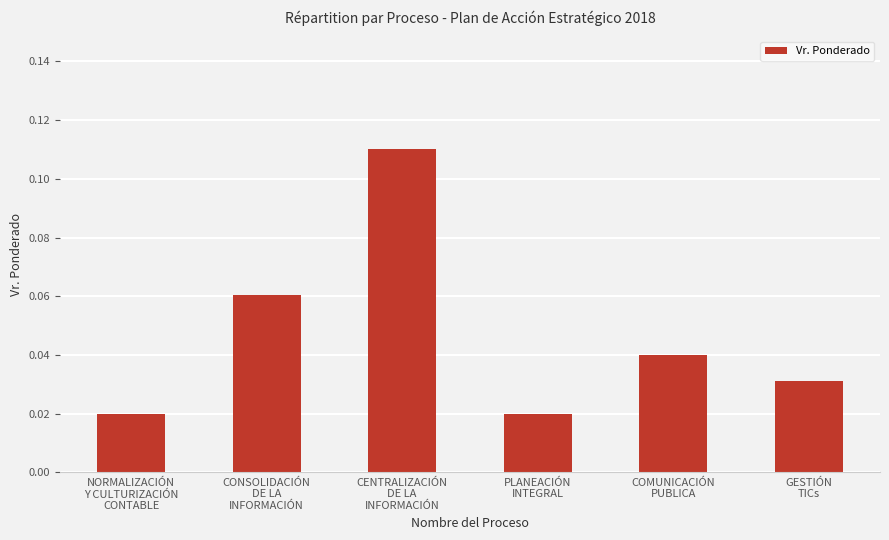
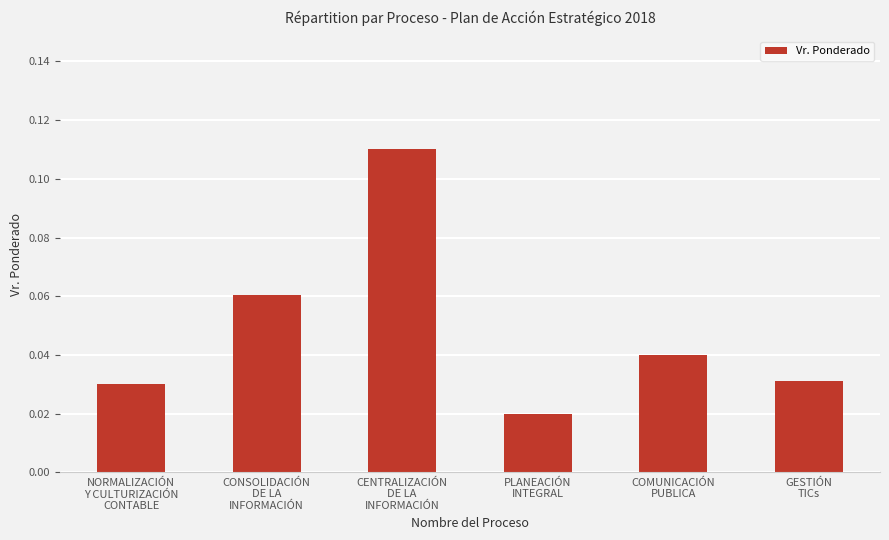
NORMALIZACIÓN Y CULTURIZACIÓN CONTABLE: 0.02 -> 0.03
